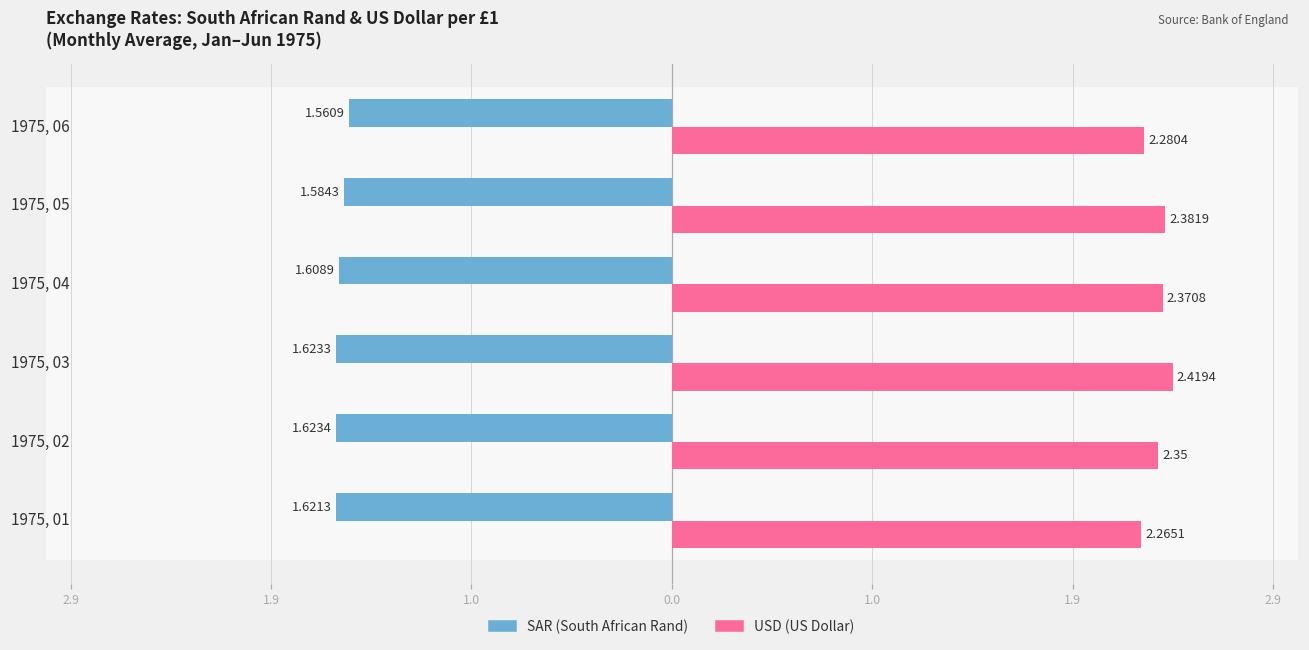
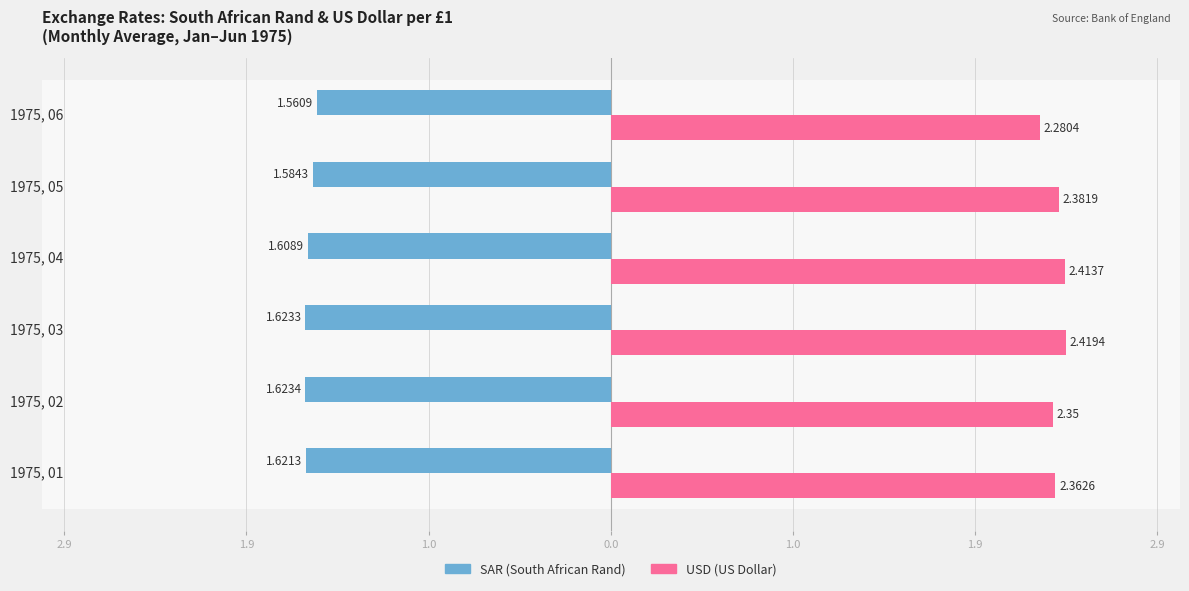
USD (US Dollar), 1975, 04: 2.3708 -> 2.4137
USD (US Dollar), 1975, 01: 2.2651 -> 2.3626
